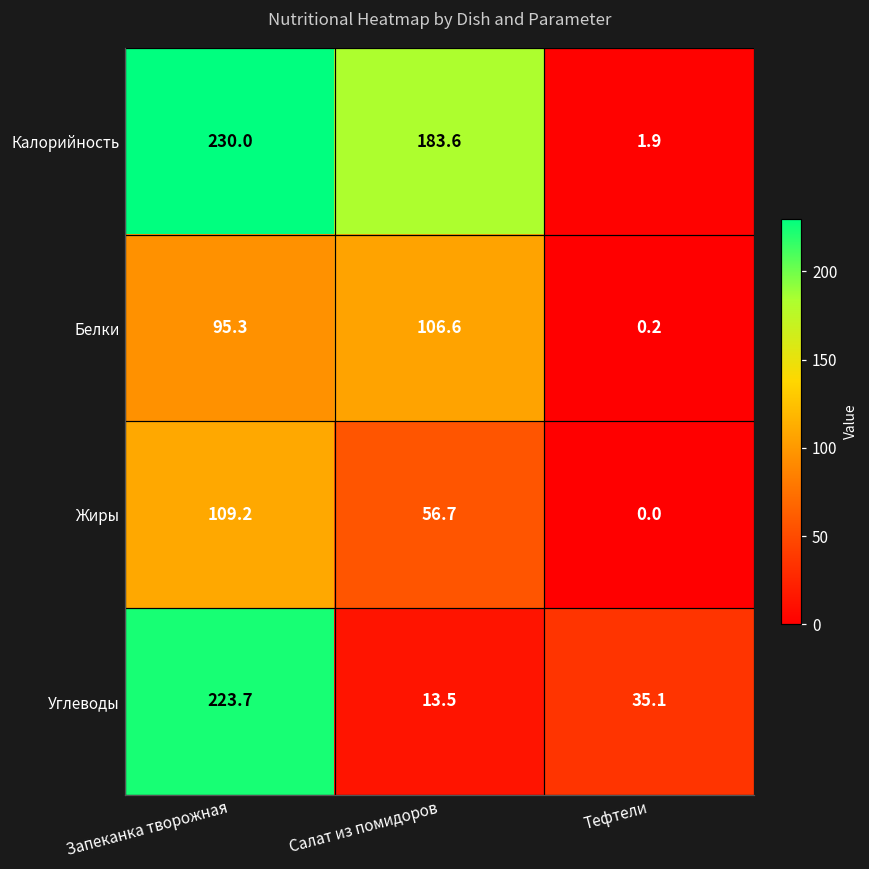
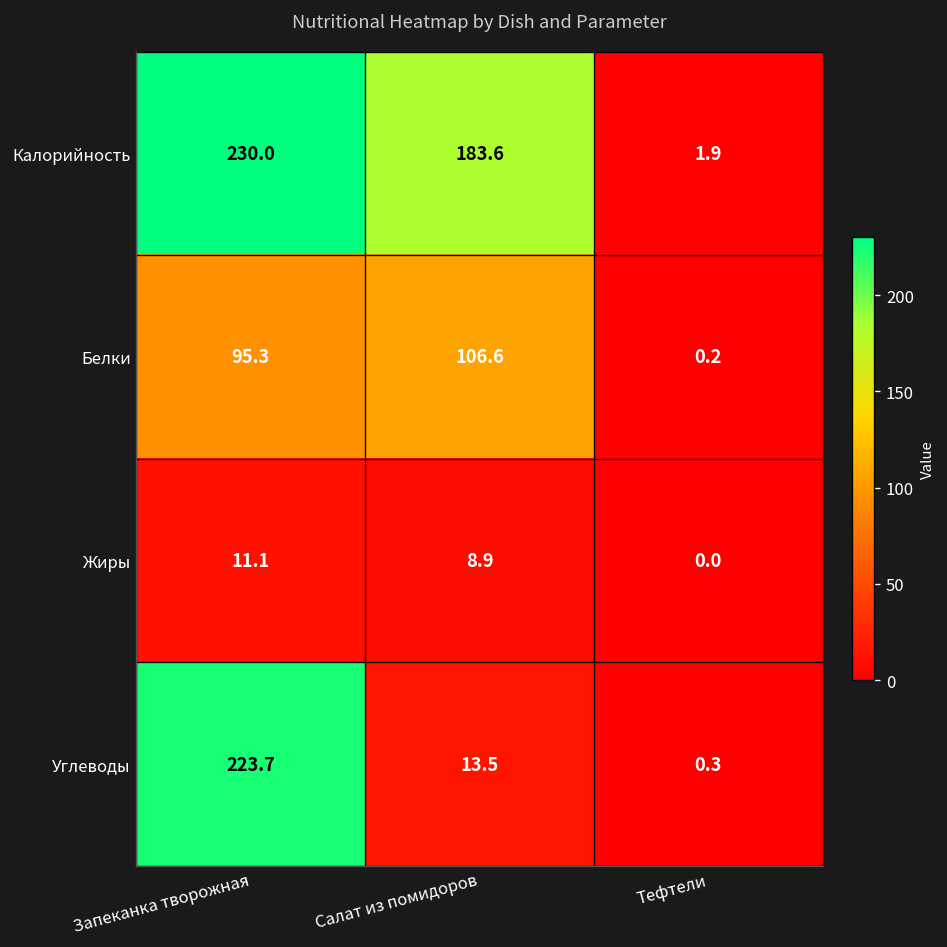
Жиры, Запеканка творожная: 109.2 -> 11.1
Жиры, Салат из помидоров: 56.7 -> 8.9
Углеводы, Тефтели: 35.1 -> 0.3
